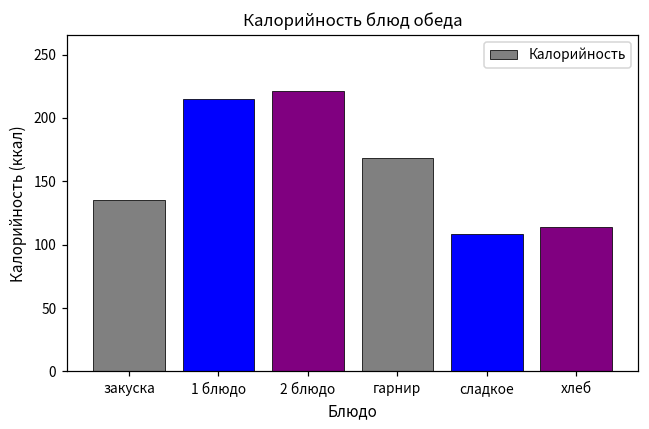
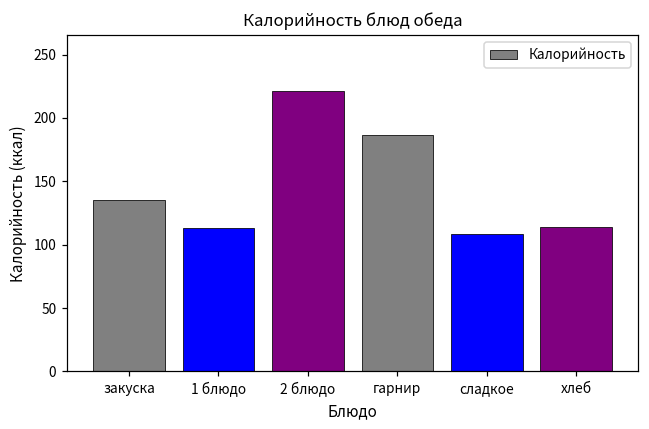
1 блюдо: 215 -> 113
гарнир: 168 -> 186
